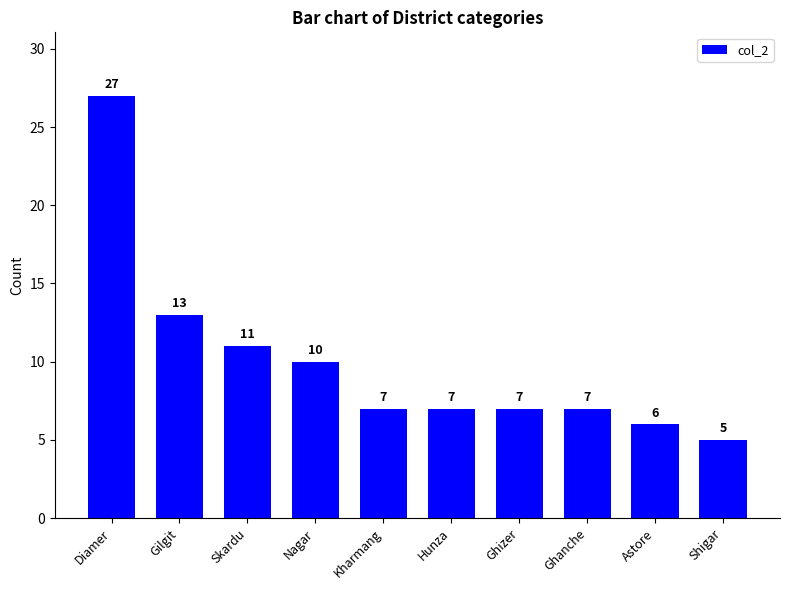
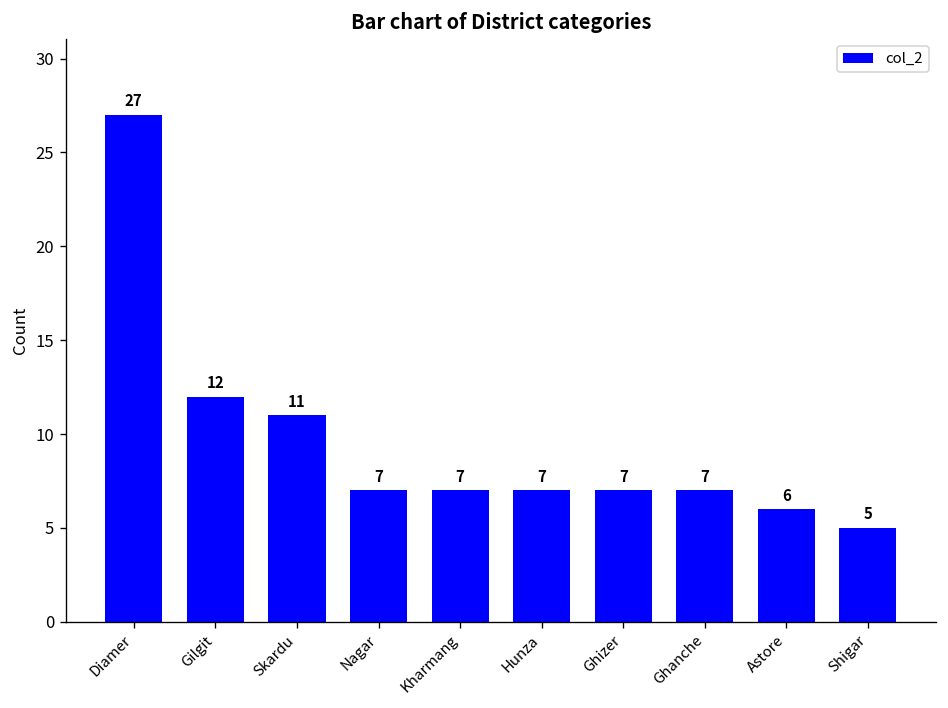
Gilgit: 13 -> 12
Nagar: 10 -> 7
